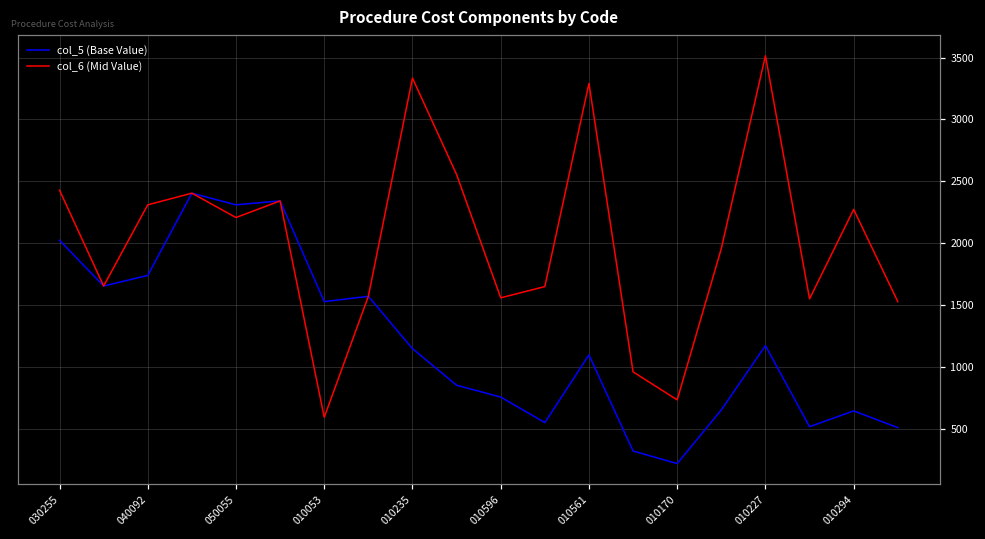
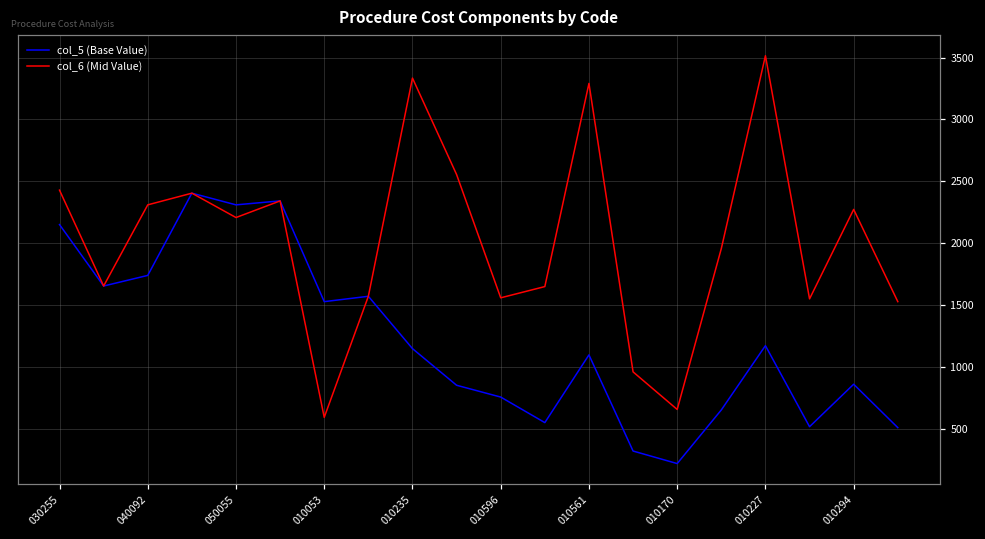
col_5 (Base Value), 030255: 2020 -> 2150
col_6 (Mid Value), 010170: 730 -> 660
col_5 (Base Value), 010294: 640 -> 860
